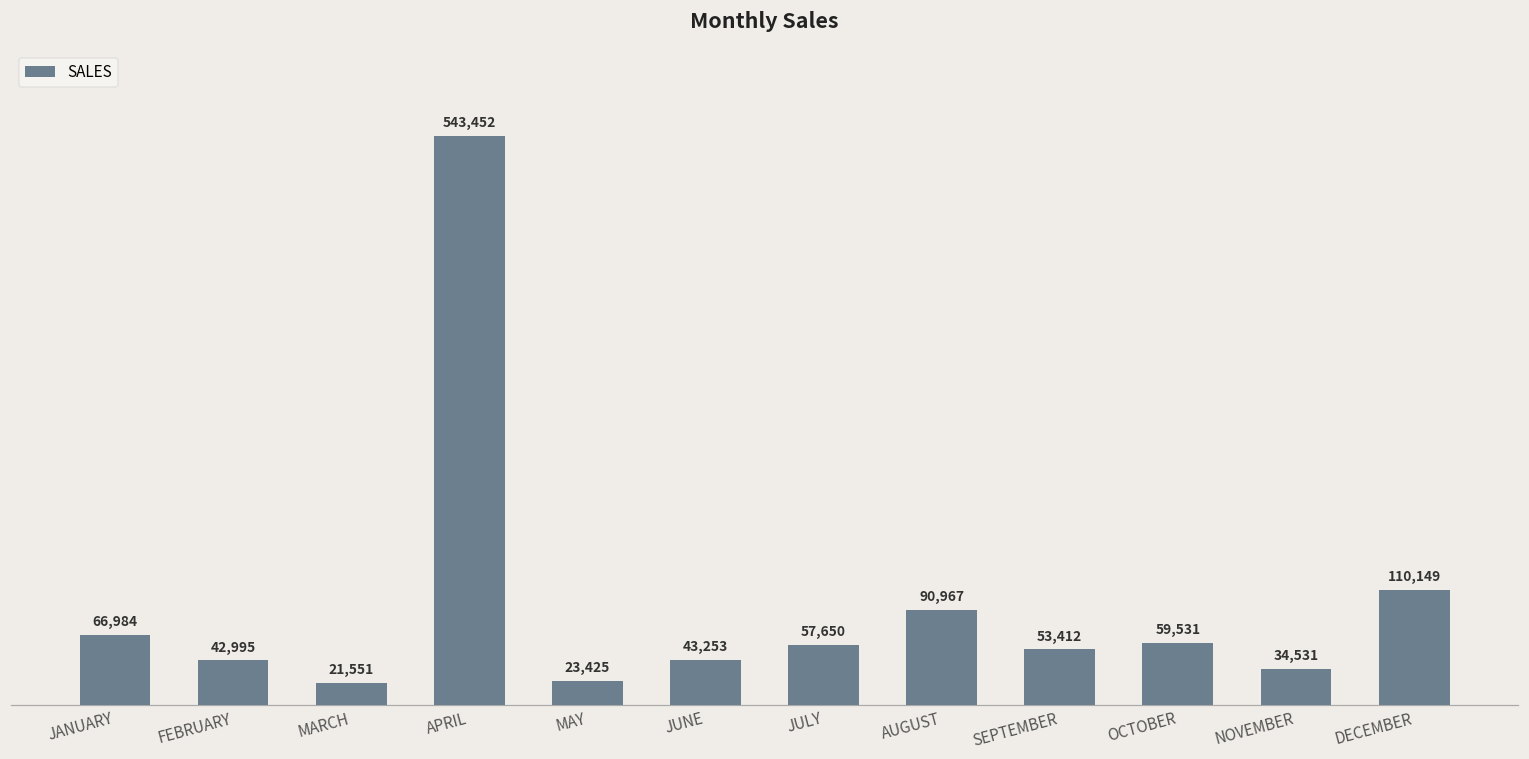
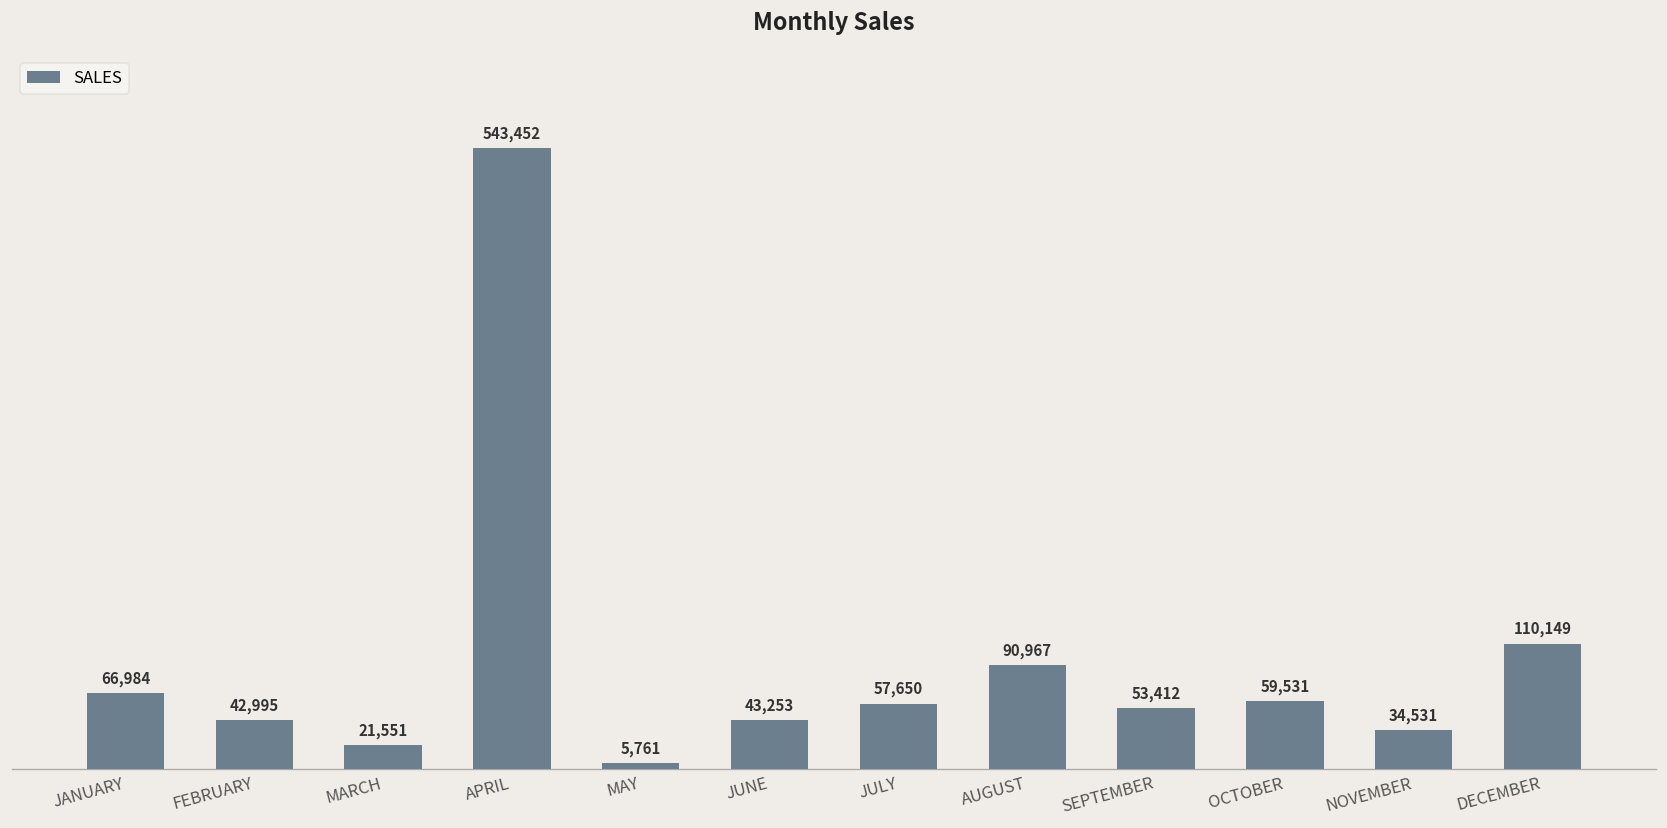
MAY: 23,425 -> 5,761
